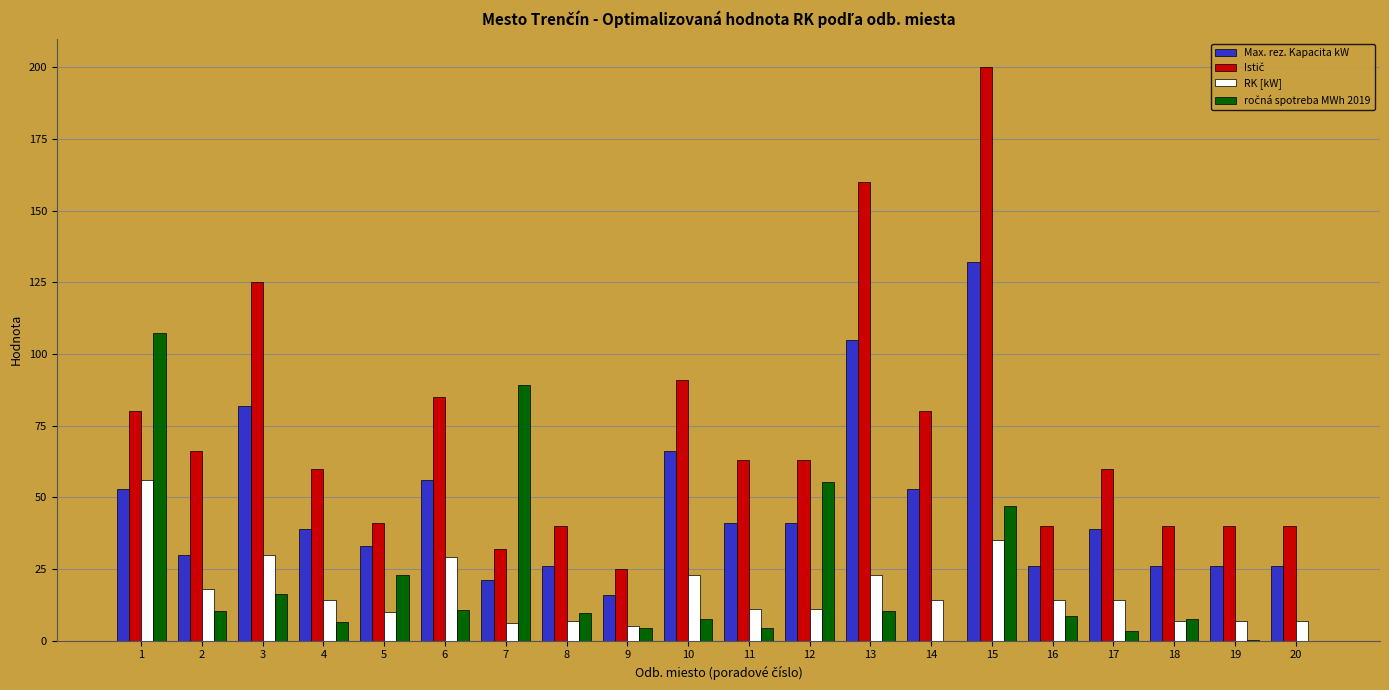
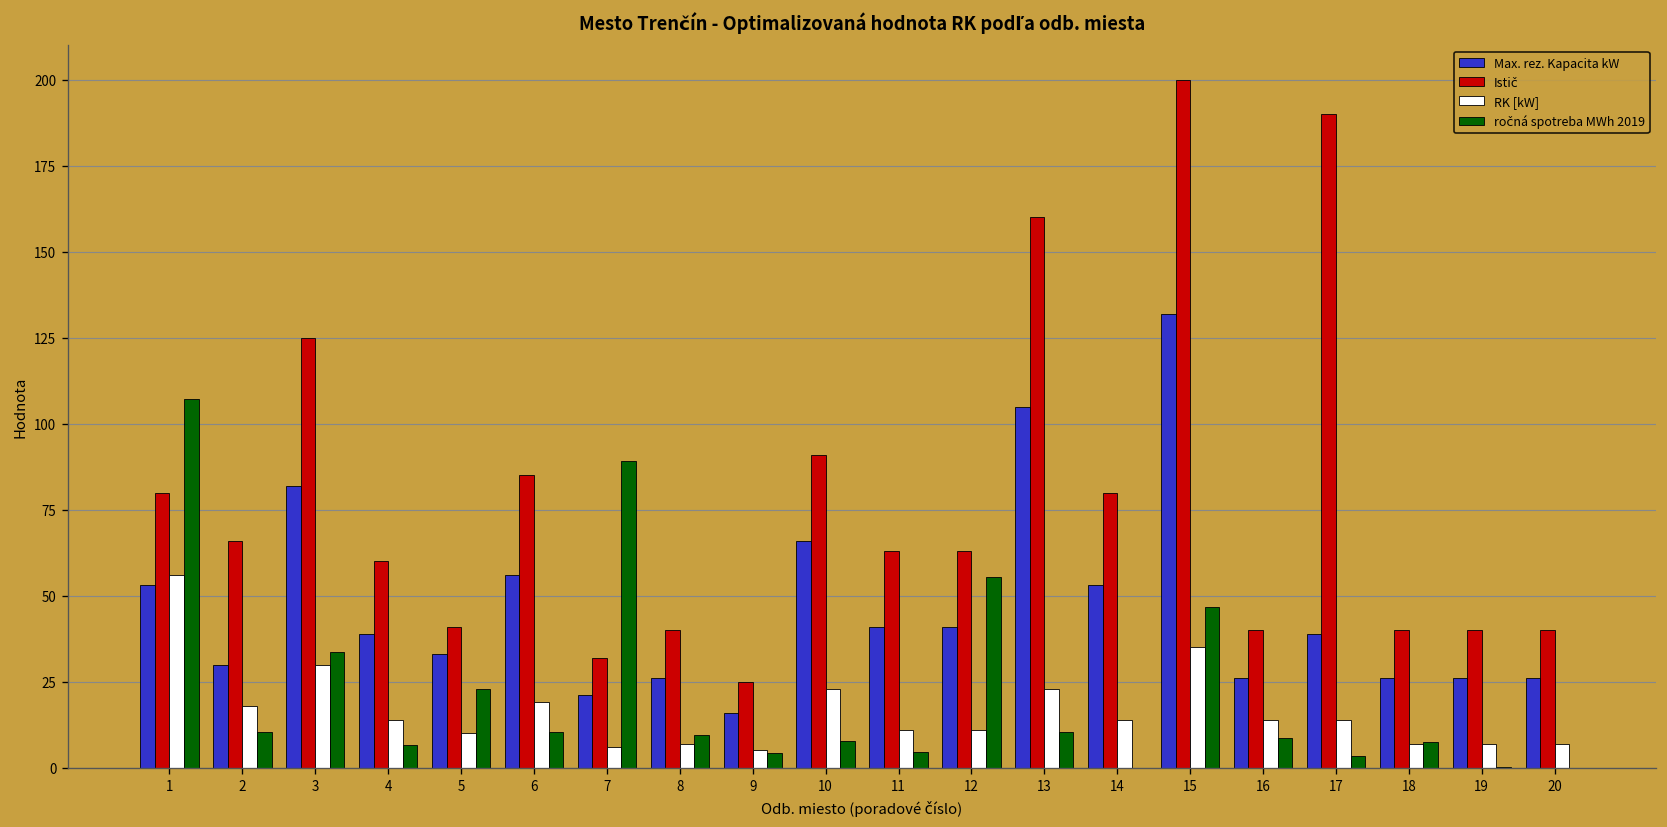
ročná spotreba MWh 2019, 3: 16 -> 34
RK [kW], 6: 29 -> 19
Istič, 17: 60 -> 190
